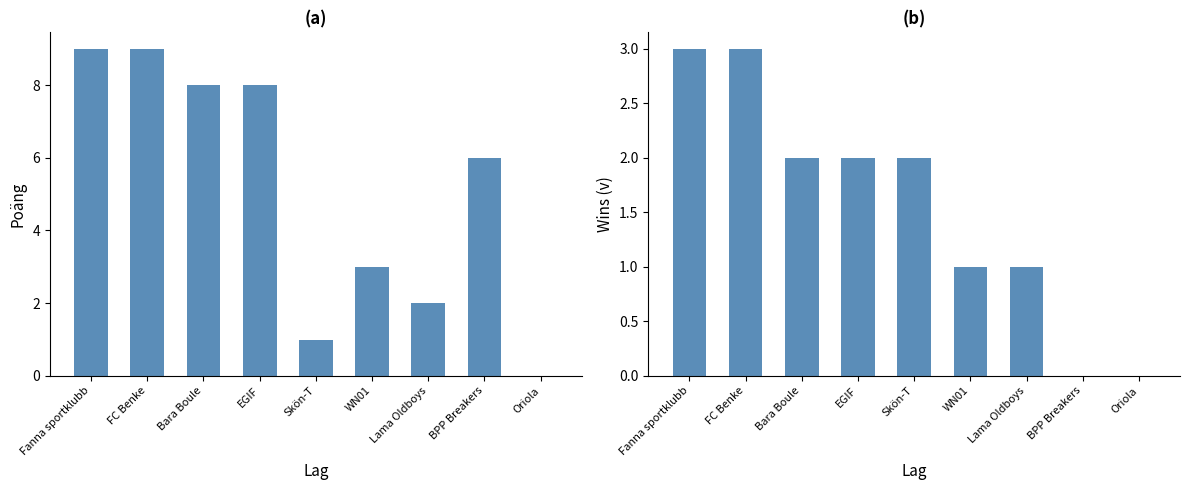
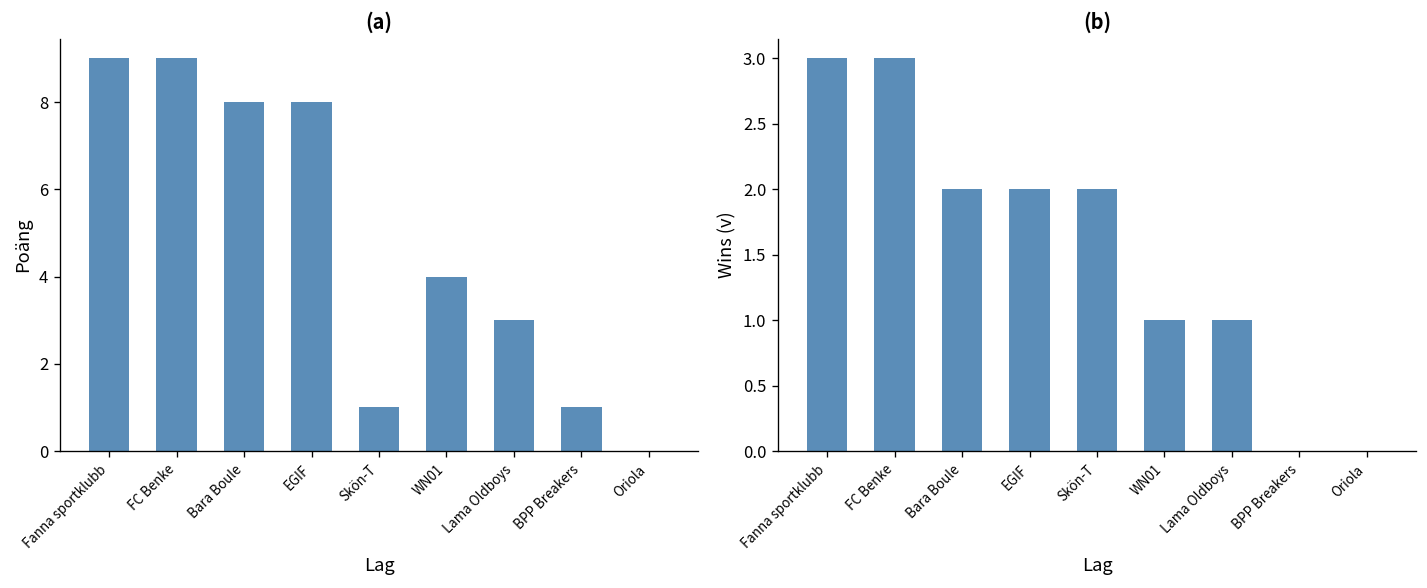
(a), WN01: 3 -> 4
(a), Lama Oldboys: 2 -> 3
(a), BPP Breakers: 6 -> 1
